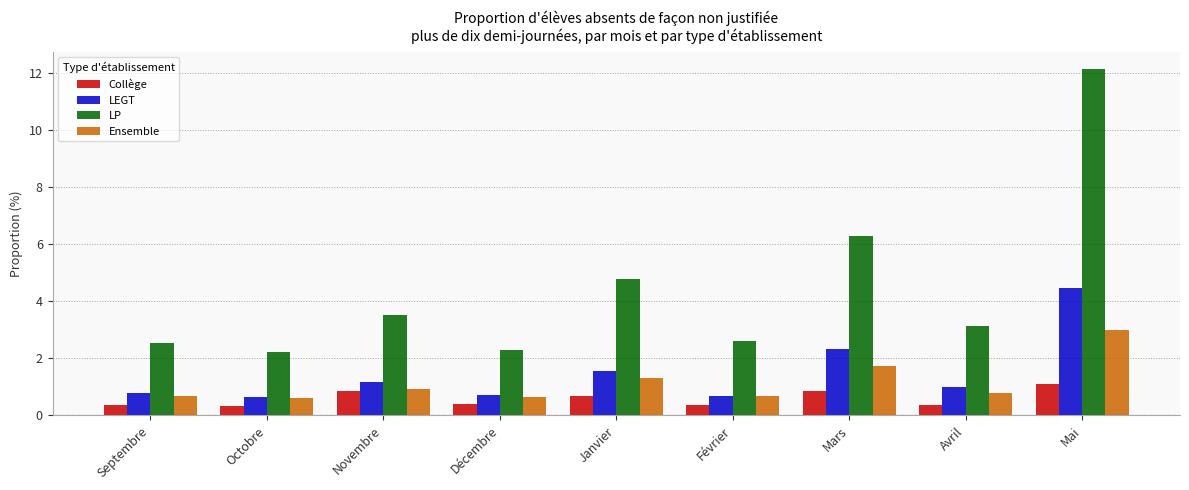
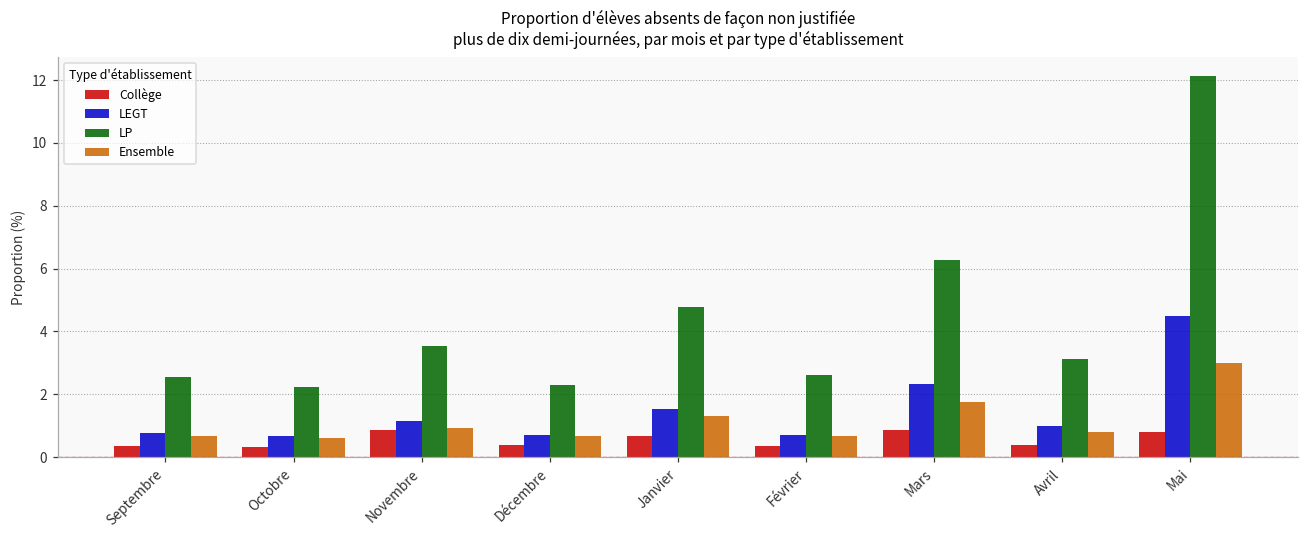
Collège, Mai: 1.1 -> 0.8
